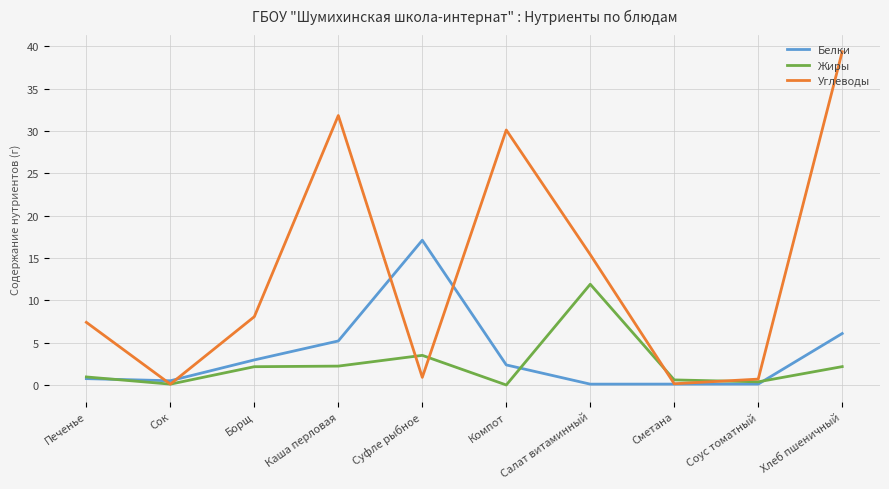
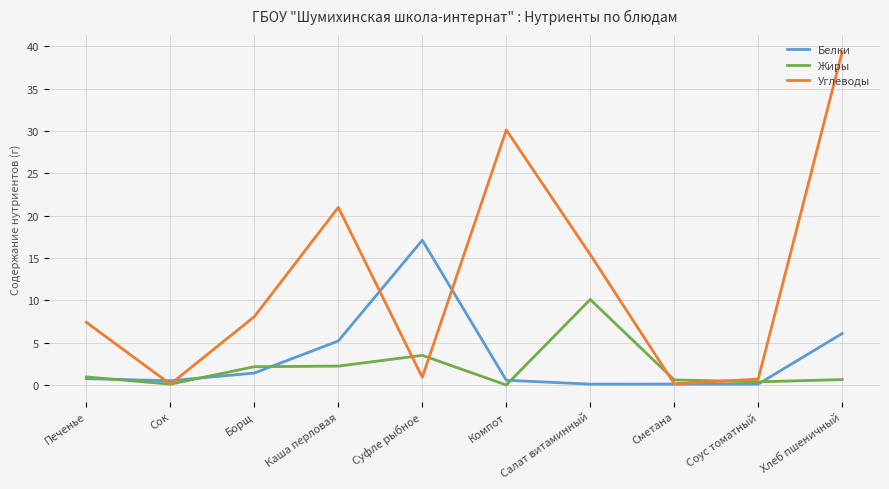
Белки, Борщ: 3 -> 1
Углеводы, Каша перловая: 32 -> 21
Белки, Компот: 2 -> 1
Жиры, Салат витаминный: 12 -> 10
Жиры, Хлеб пшеничный: 2 -> 1
